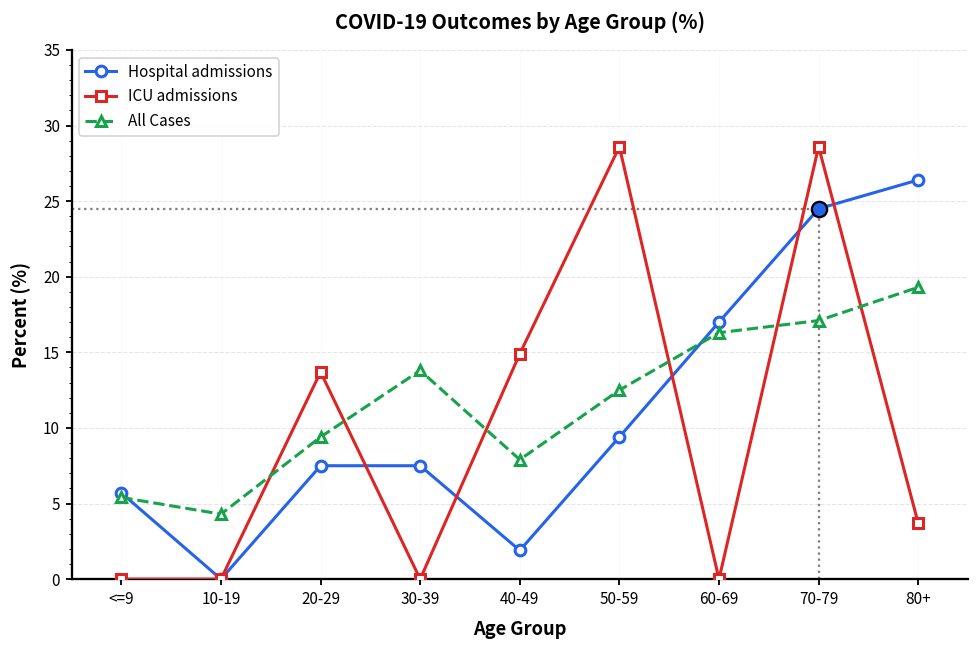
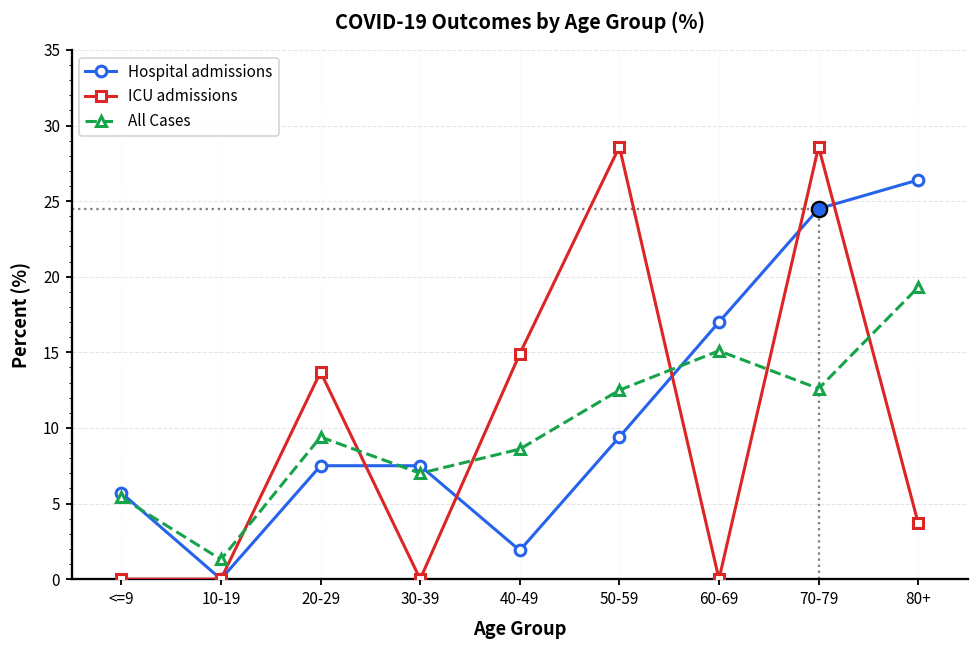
All Cases, 10-19: 4.3 -> 1.3
All Cases, 30-39: 13.8 -> 7.0
All Cases, 40-49: 7.9 -> 8.6
All Cases, 60-69: 16.3 -> 15.1
All Cases, 70-79: 17.1 -> 12.6
